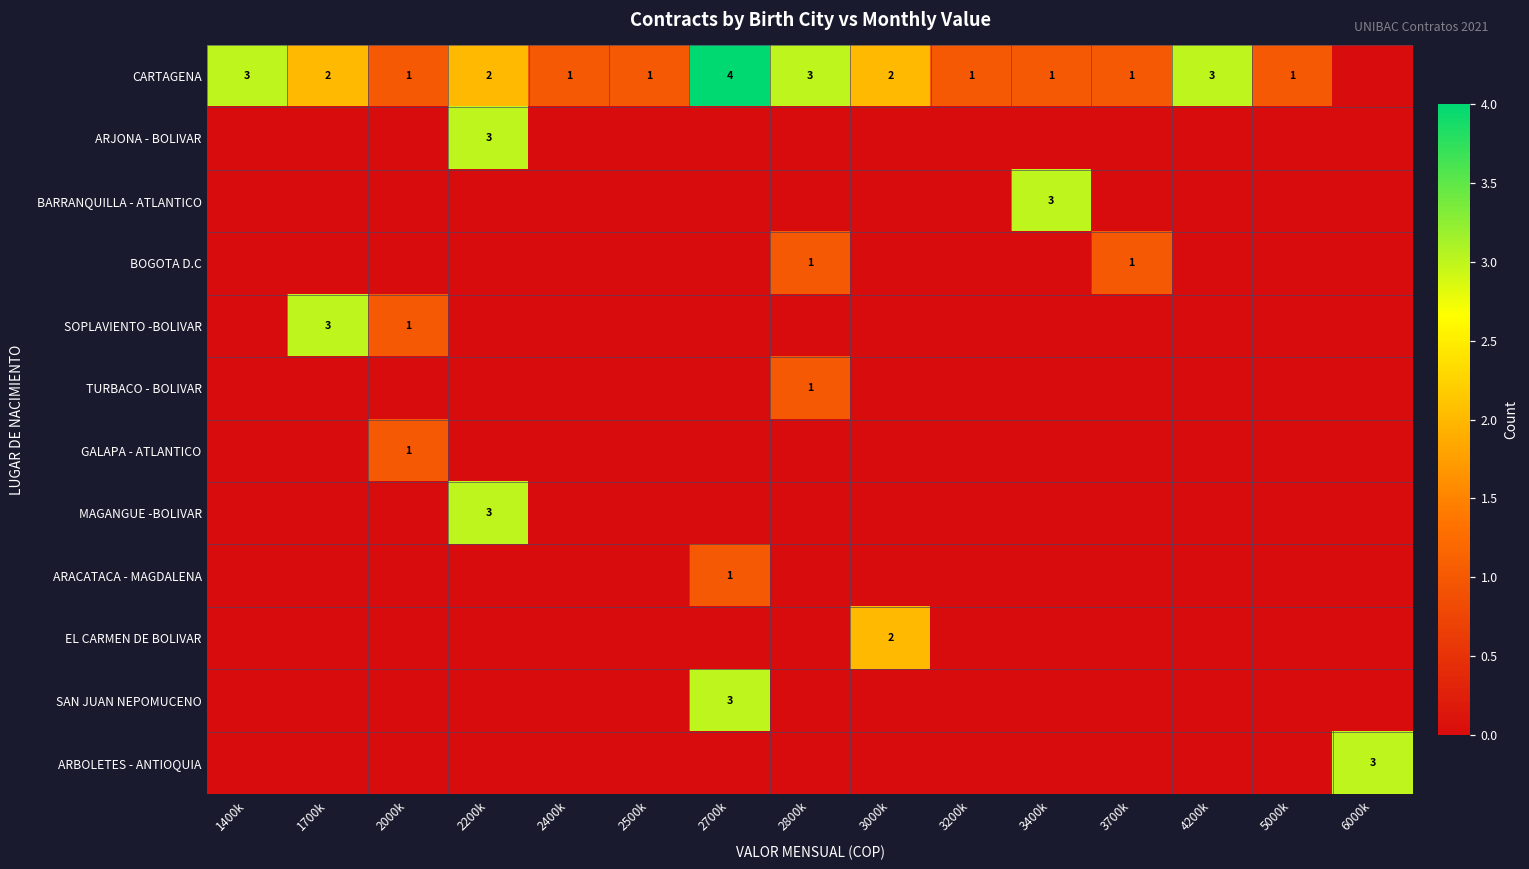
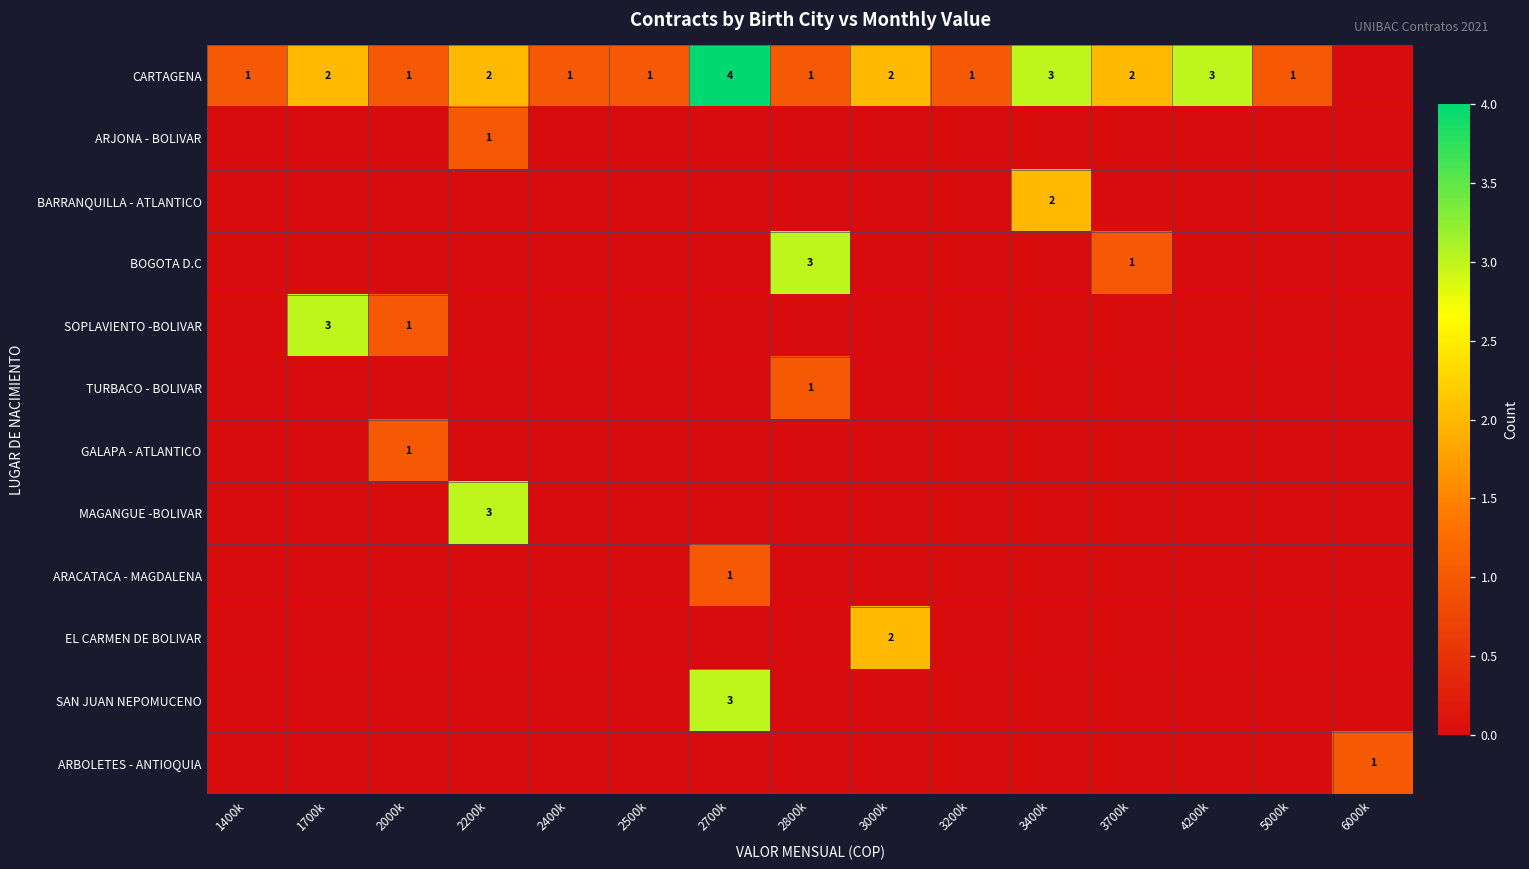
CARTAGENA, 1400k: 3 -> 1
CARTAGENA, 2800k: 3 -> 1
CARTAGENA, 3400k: 1 -> 3
CARTAGENA, 3700k: 1 -> 2
ARJONA - BOLIVAR, 2200k: 3 -> 1
BARRANQUILLA - ATLANTICO, 3400k: 3 -> 2
BOGOTA D.C, 2800k: 1 -> 3
ARBOLETES - ANTIOQUIA, 6000k: 3 -> 1
